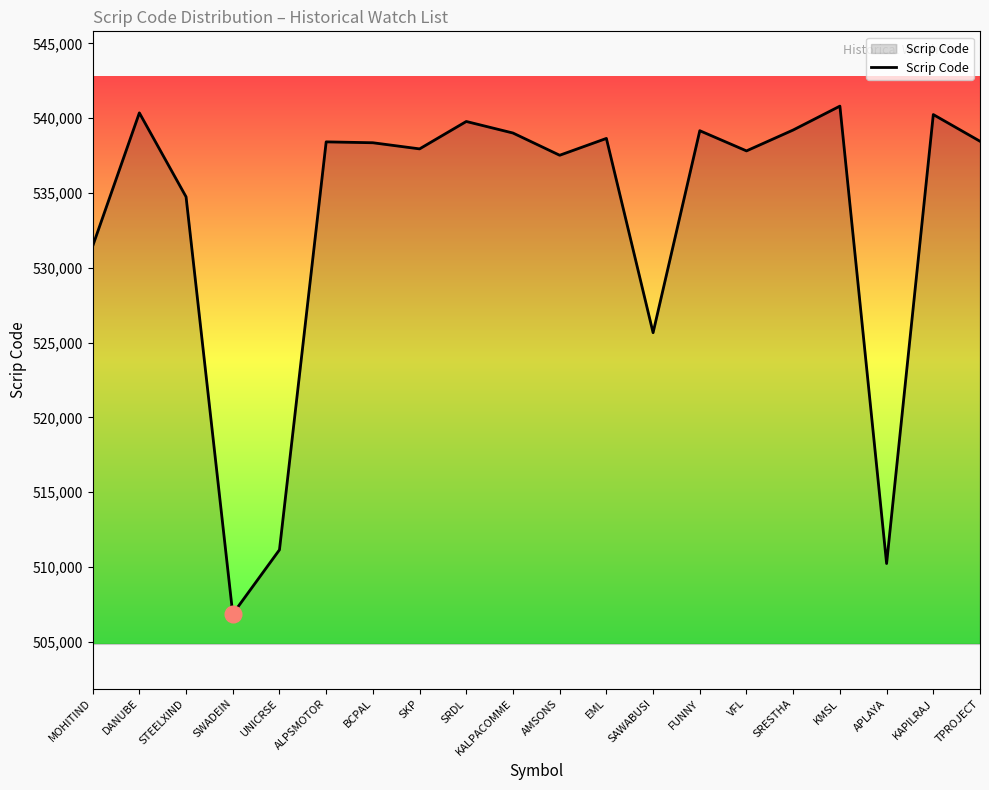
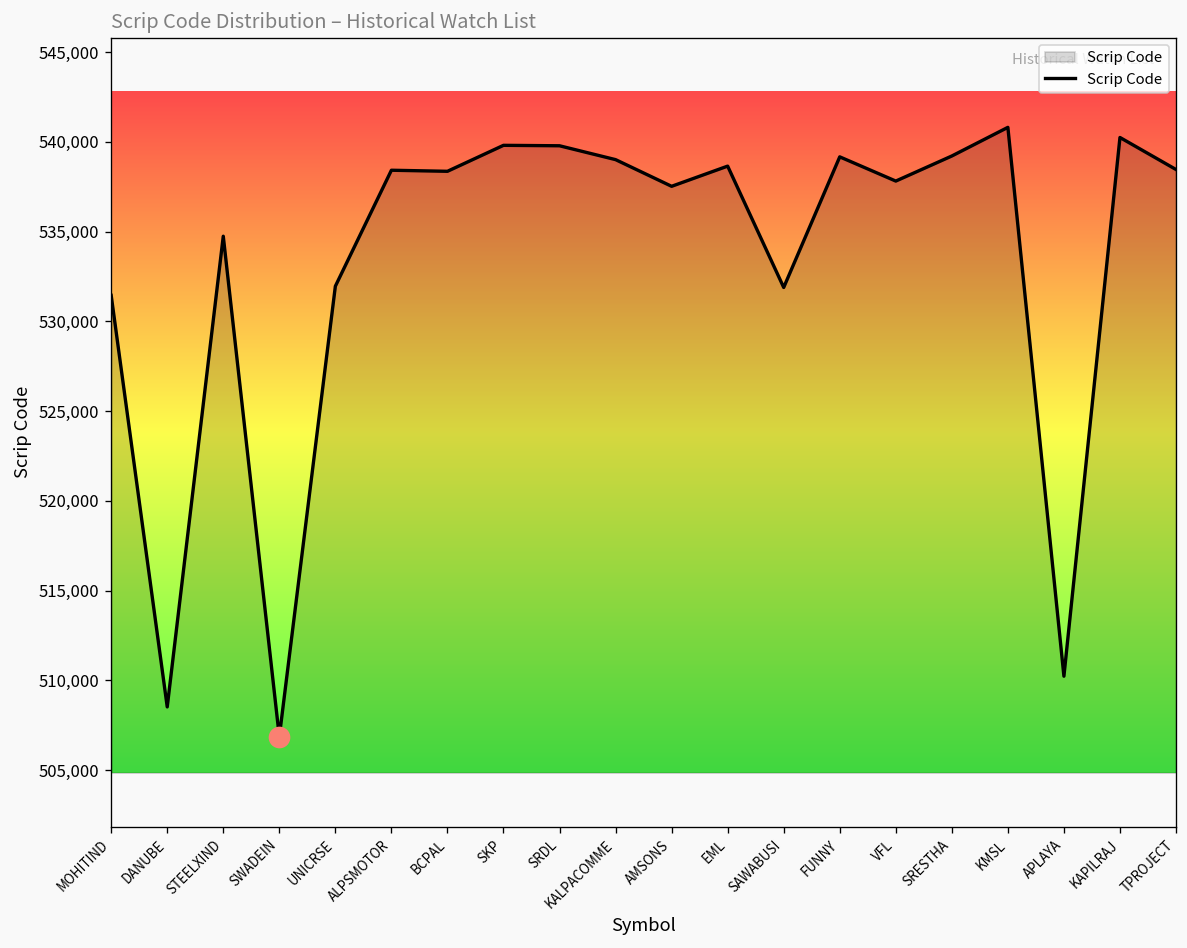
Scrip Code, DANUBE: 540,400 -> 508,500
Scrip Code, UNICRSE: 511,200 -> 532,000
Scrip Code, SKP: 538,000 -> 539,800
Scrip Code, SAWABUSI: 525,700 -> 531,900
